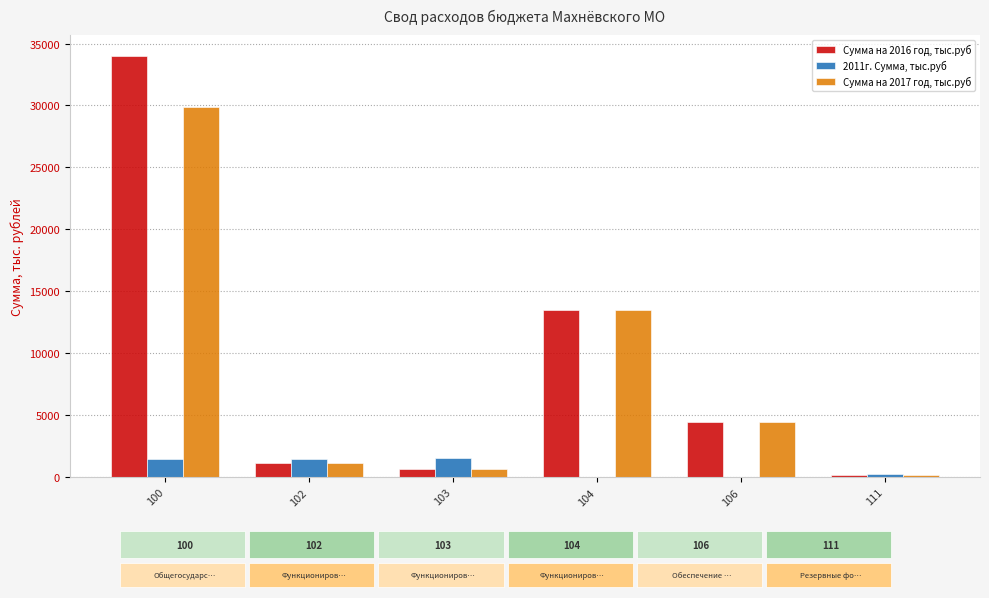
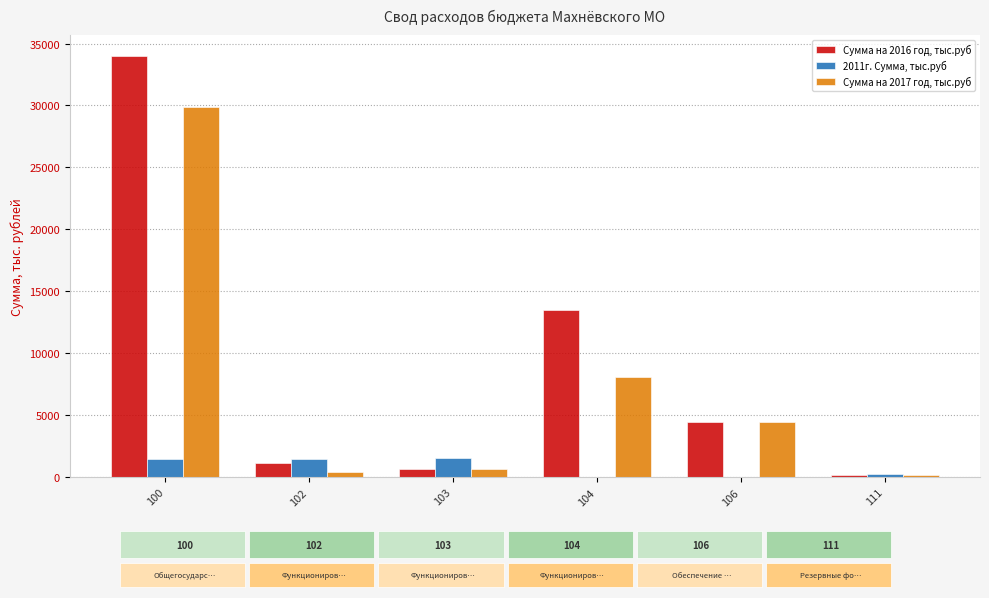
Сумма на 2017 год, тыс.руб, 102: 1100 -> 400
Сумма на 2017 год, тыс.руб, 104: 13500 -> 8100
